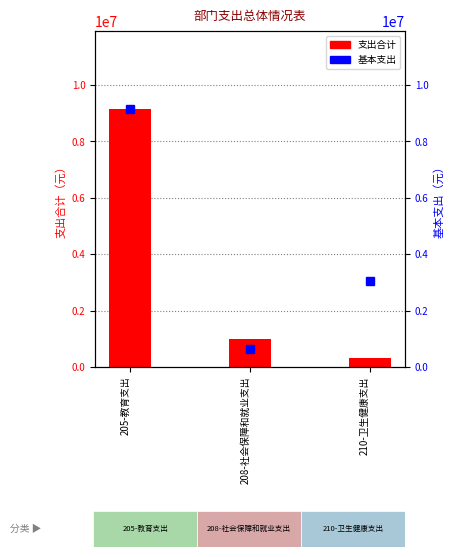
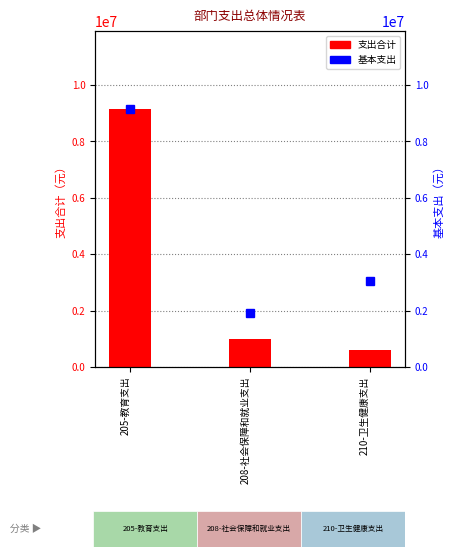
支出合计, 210-卫生健康支出: 300000 -> 600000
基本支出, 208-社会保障和就业支出: 600000 -> 1900000
